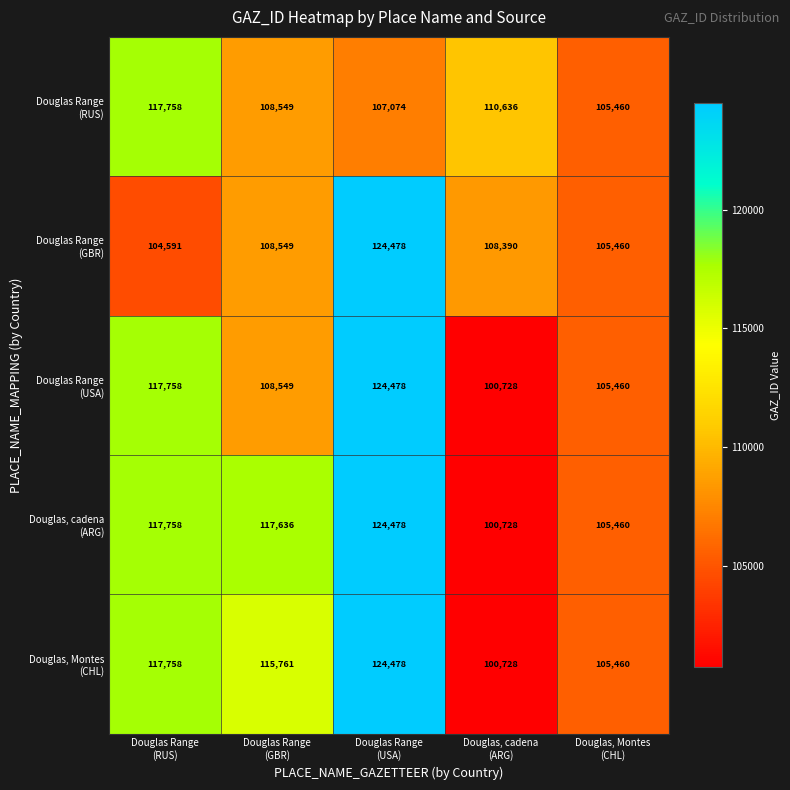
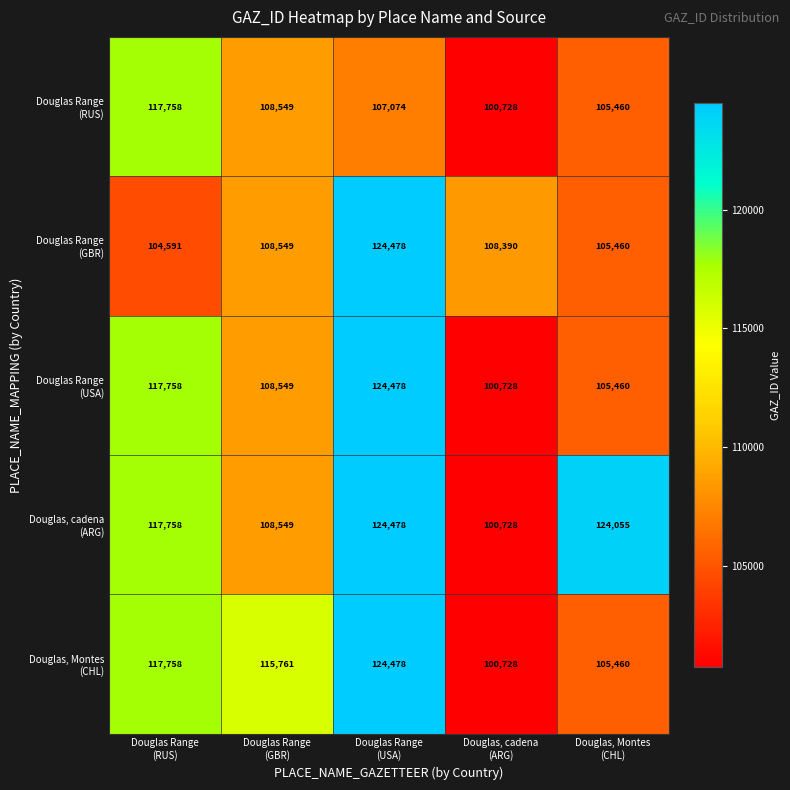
Douglas Range (RUS), Douglas, cadena (ARG): 110,636 -> 100,728
Douglas, cadena (ARG), Douglas Range (GBR): 117,636 -> 108,549
Douglas, cadena (ARG), Douglas, Montes (CHL): 105,460 -> 124,055
